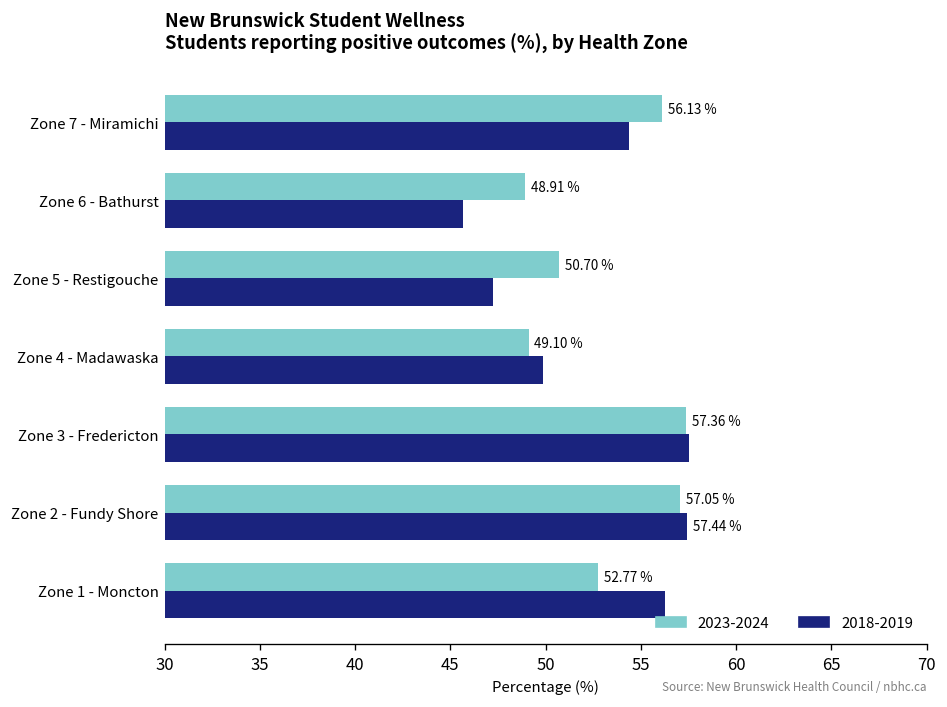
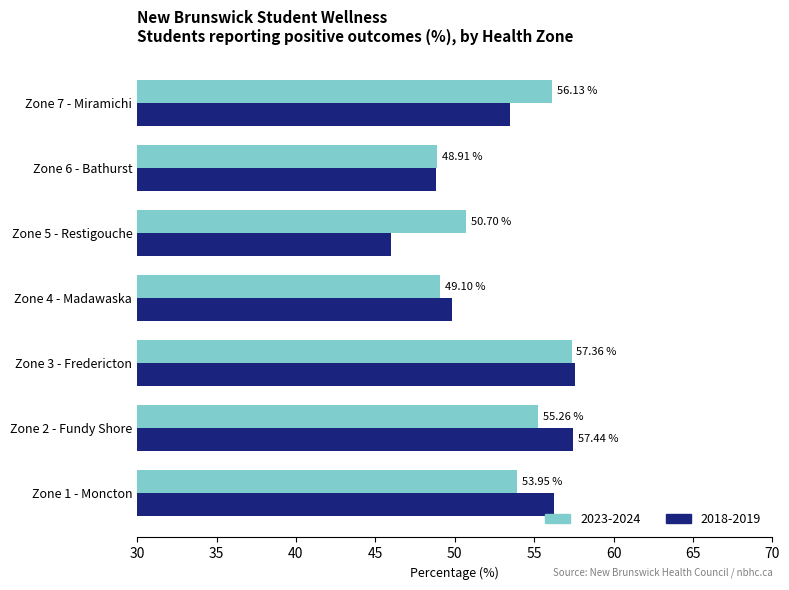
2018-2019, Zone 7 - Miramichi: 54.4 -> 53.5
2018-2019, Zone 6 - Bathurst: 45.7 -> 48.8
2018-2019, Zone 5 - Restigouche: 47.2 -> 46.0
2023-2024, Zone 2 - Fundy Shore: 57.05 % -> 55.26 %
2023-2024, Zone 1 - Moncton: 52.77 % -> 53.95 %
